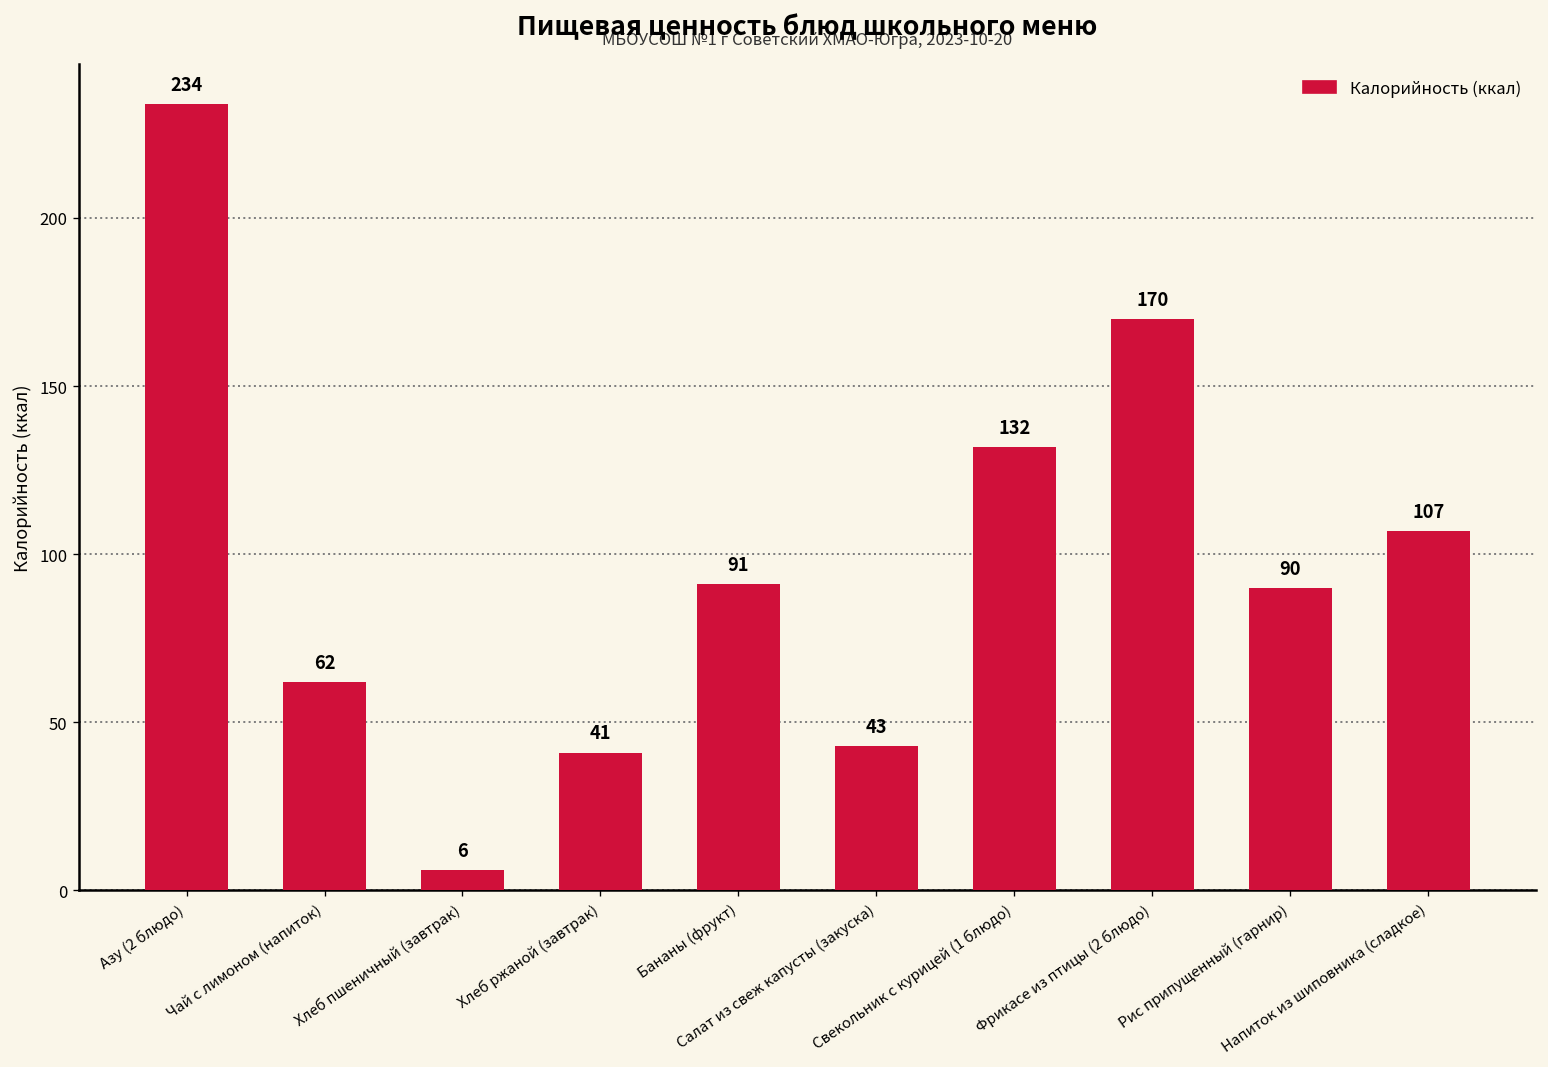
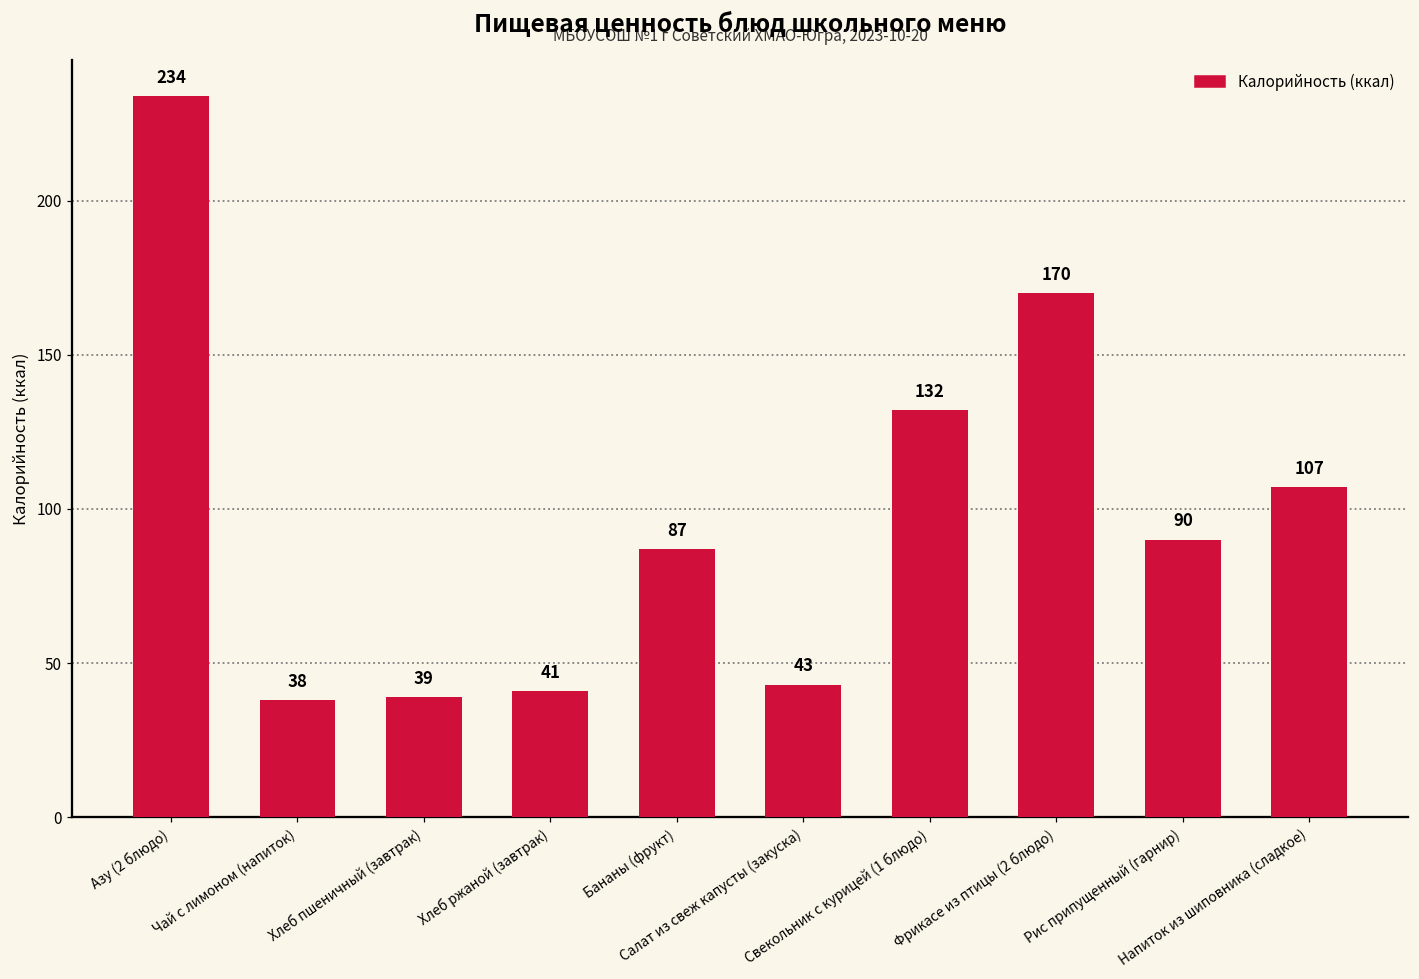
Чай с лимоном (напиток): 62 -> 38
Хлеб пшеничный (завтрак): 6 -> 39
Бананы (фрукт): 91 -> 87
